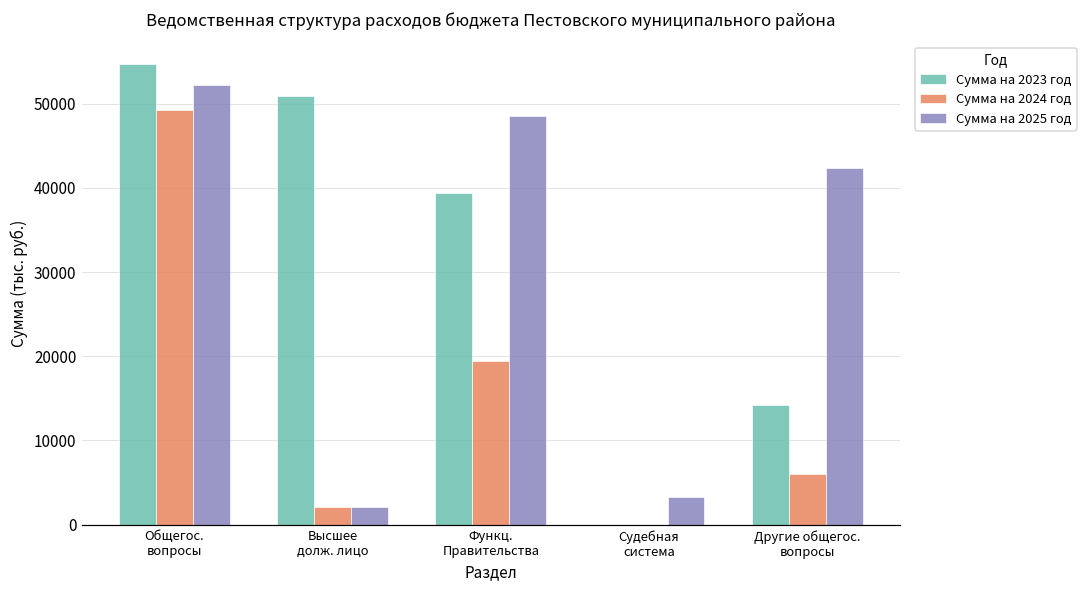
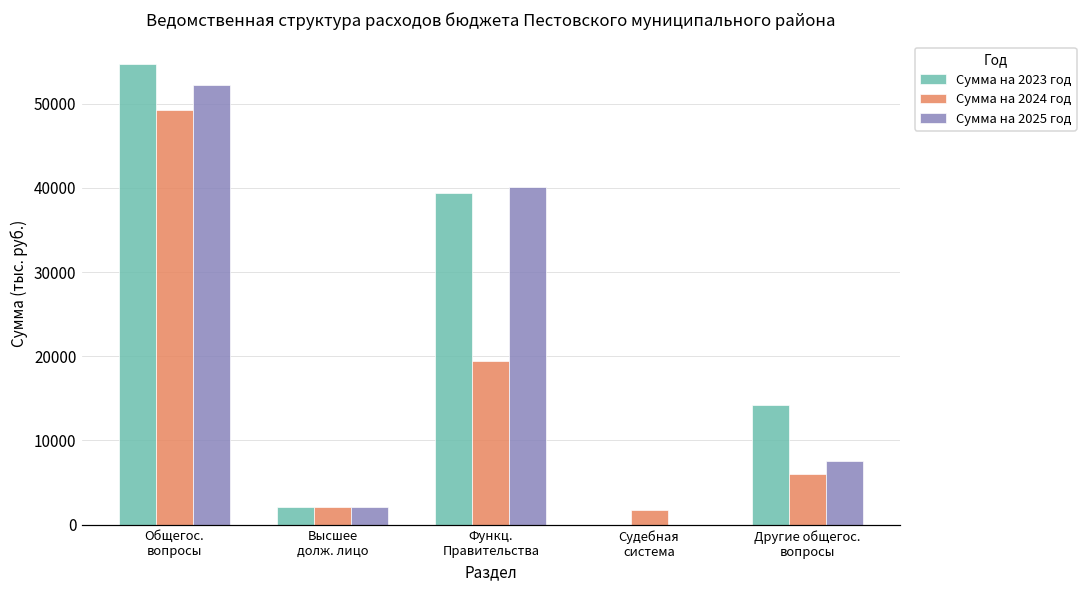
Сумма на 2023 год, Высшее долж. лицо: 51000 -> 2000
Сумма на 2025 год, Функц. Правительства: 49000 -> 40000
Сумма на 2024 год, Судебная система: 0 -> 2000
Сумма на 2025 год, Судебная система: 3000 -> 0
Сумма на 2025 год, Другие общегос. вопросы: 42000 -> 8000
